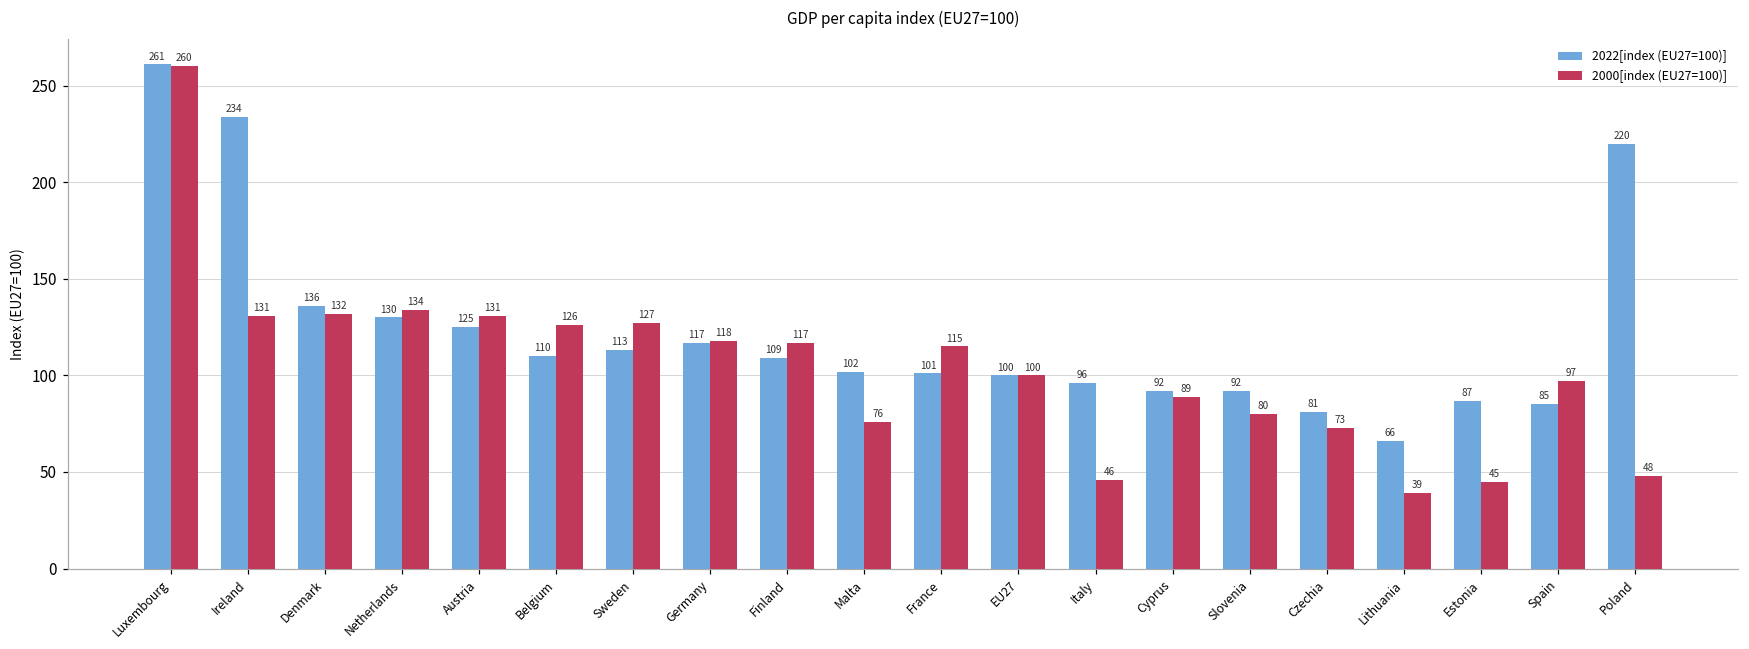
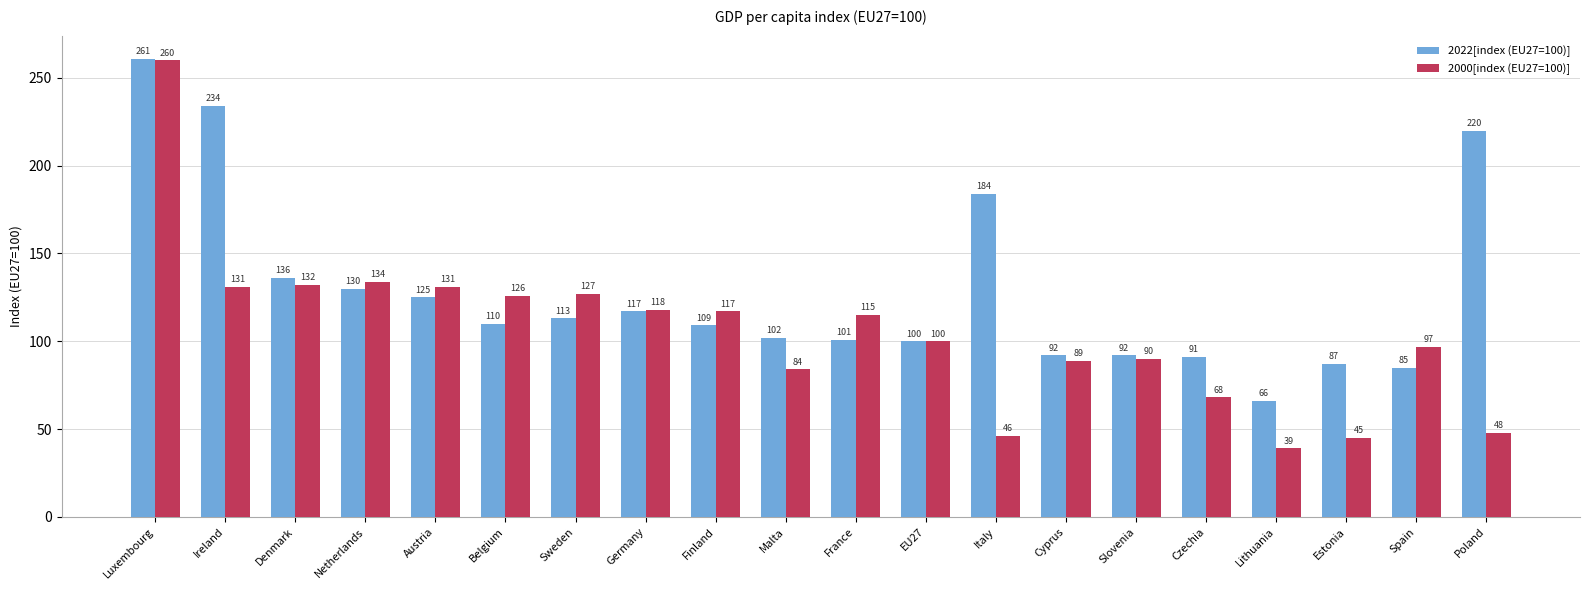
2000[index (EU27=100)], Malta: 76 -> 84
2022[index (EU27=100)], Italy: 96 -> 184
2000[index (EU27=100)], Slovenia: 80 -> 90
2022[index (EU27=100)], Czechia: 81 -> 91
2000[index (EU27=100)], Czechia: 73 -> 68
